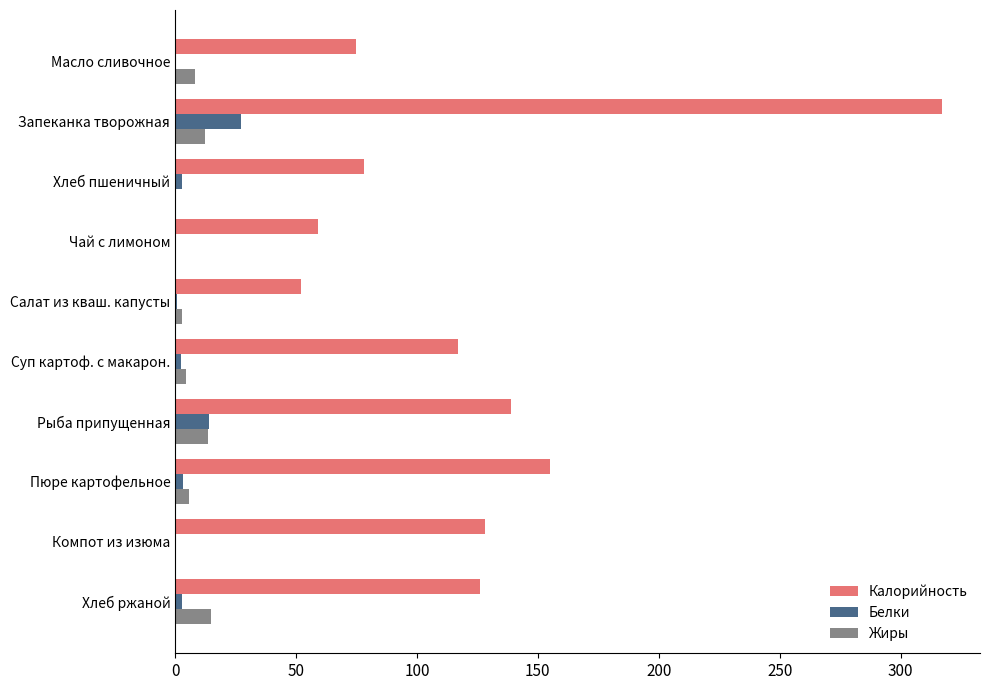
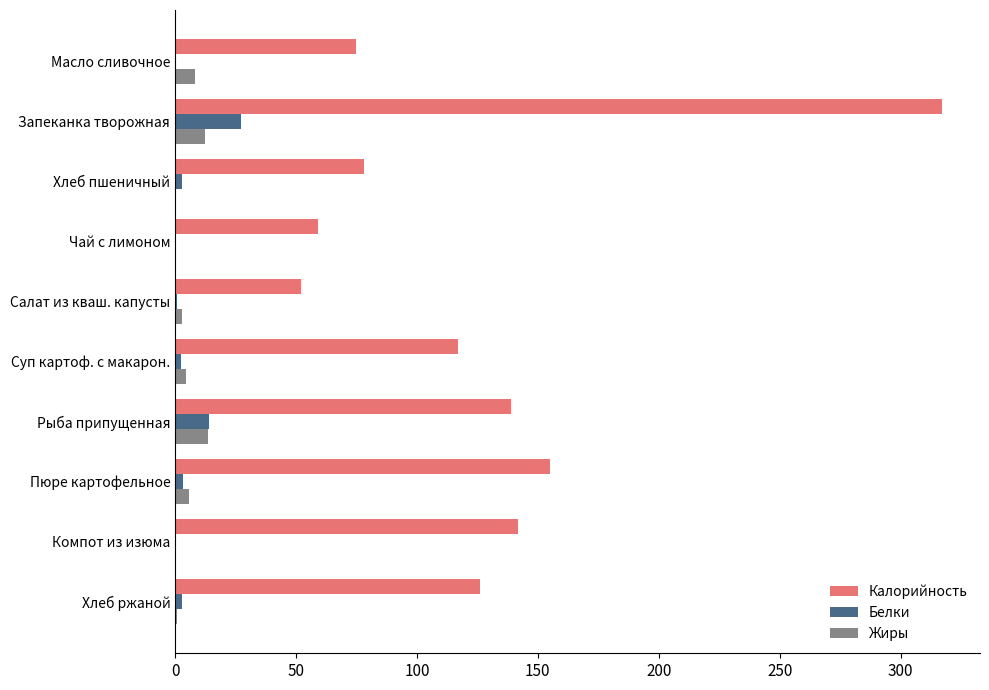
Калорийность, Компот из изюма: 128 -> 142
Жиры, Хлеб ржаной: 15 -> 1
